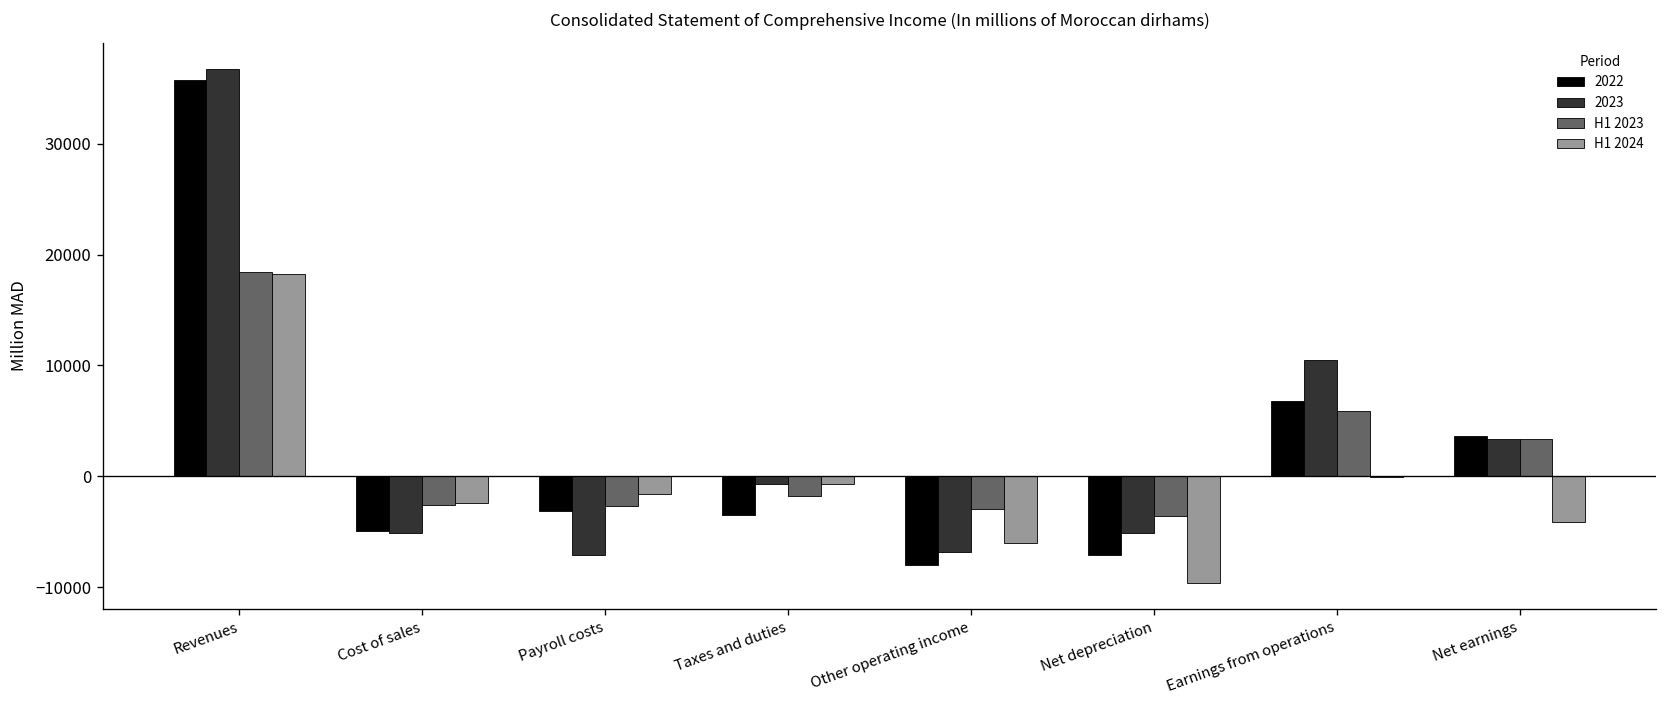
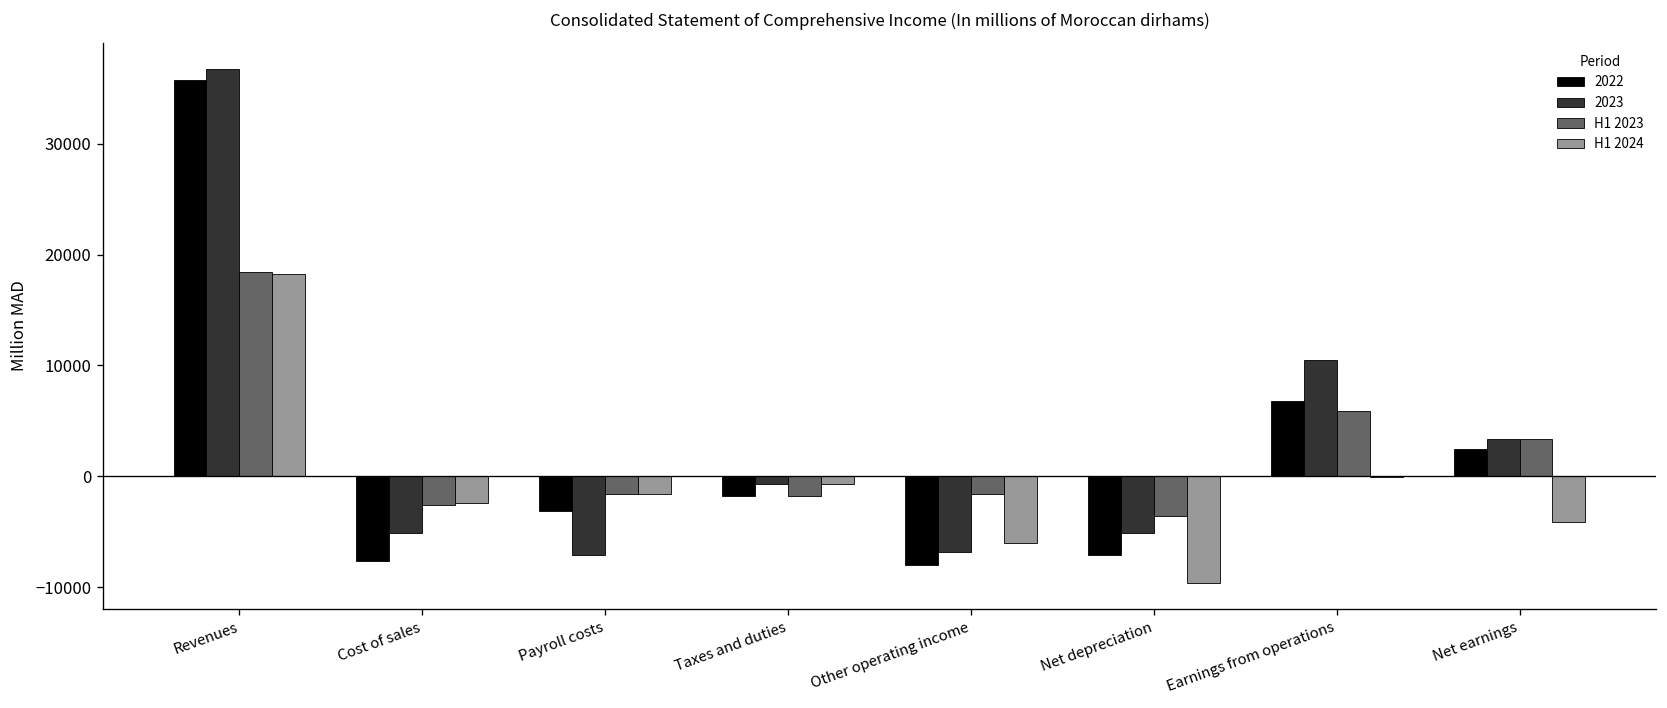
2022, Cost of sales: -5000 -> -8000
H1 2023, Payroll costs: -3000 -> -2000
2022, Taxes and duties: -4000 -> -2000
H1 2023, Other operating income: -3000 -> -2000
2022, Net earnings: 4000 -> 2000
